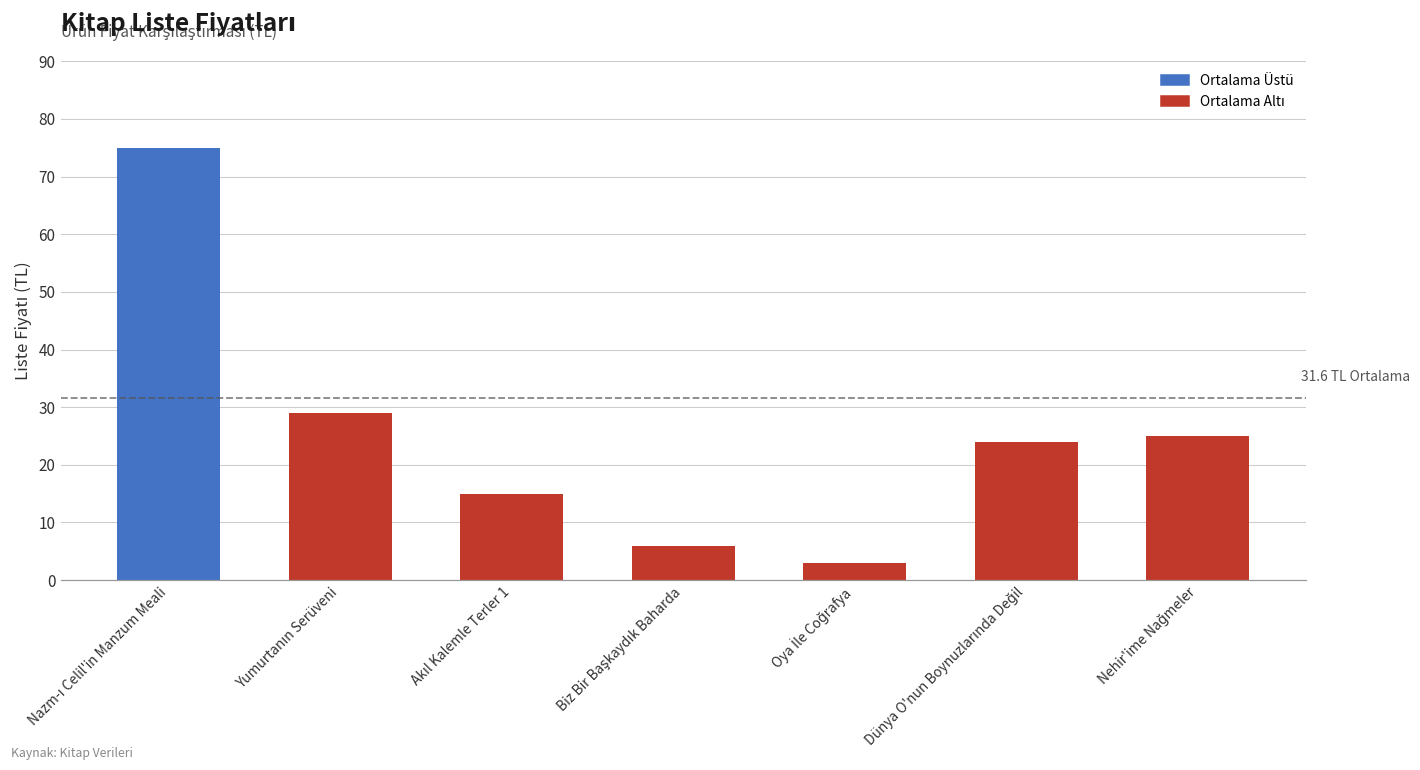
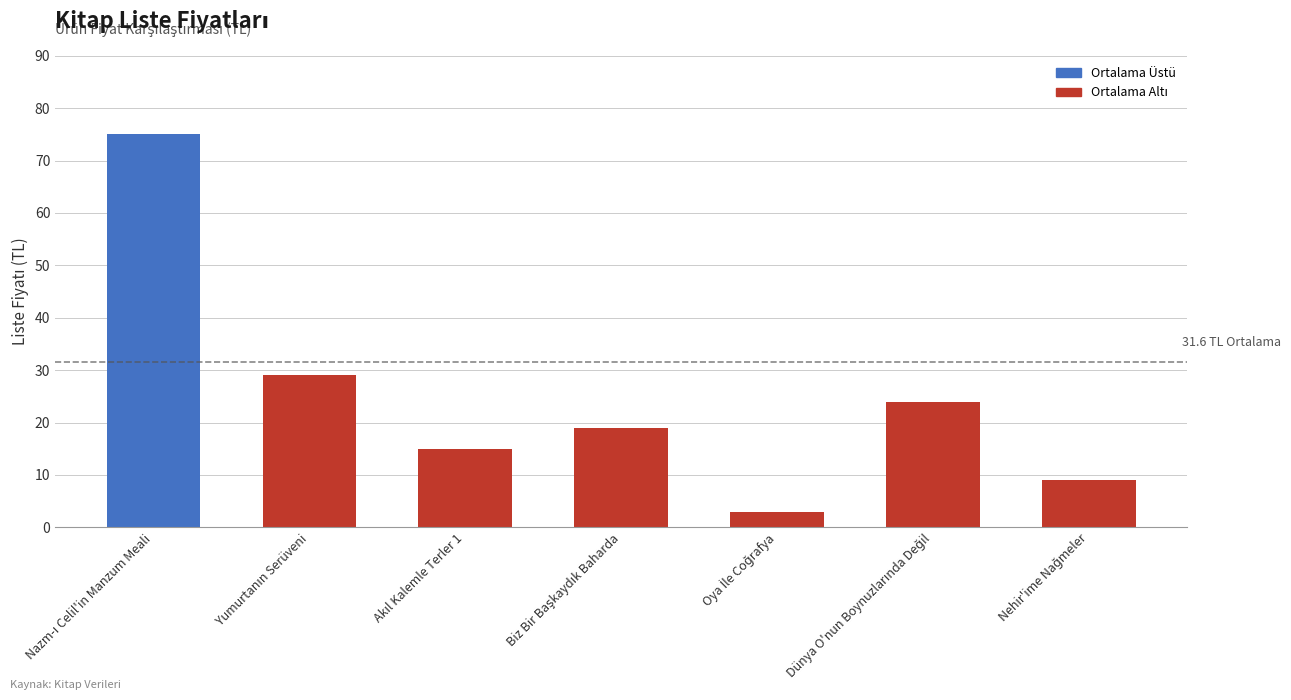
Biz Bir Başkaydık Baharda: 6 -> 19
Nehir'ime Nağmeler: 25 -> 9
